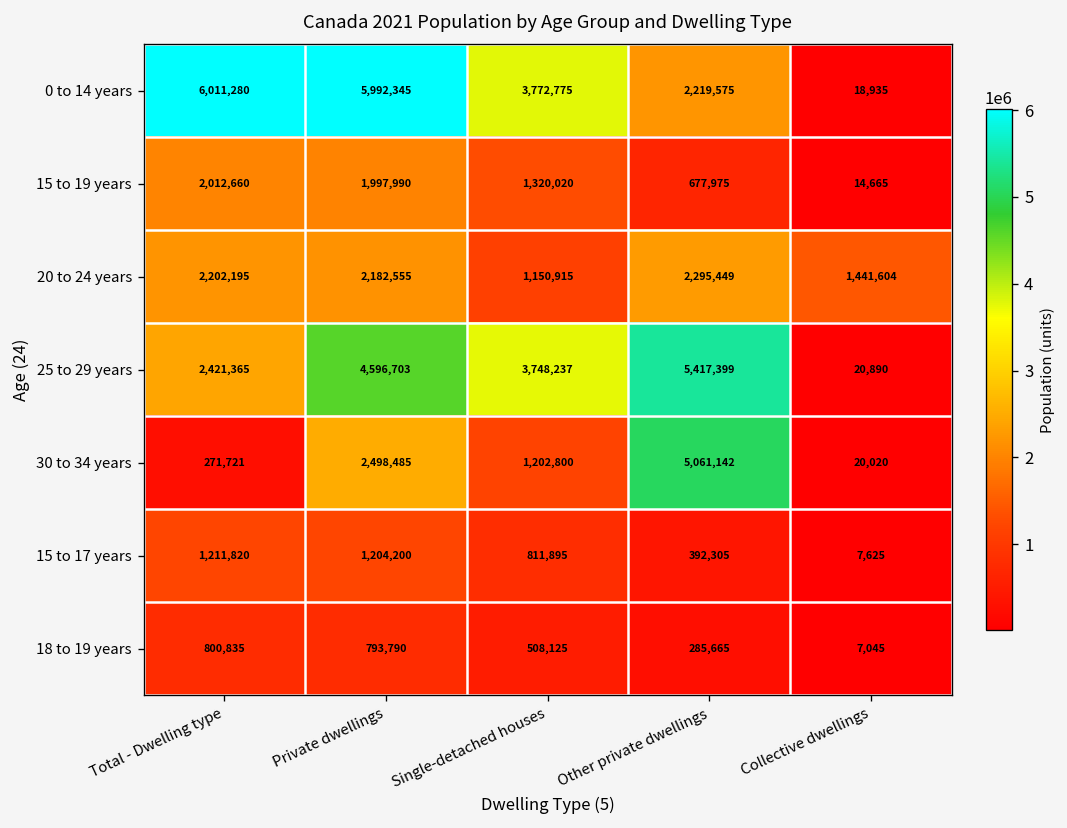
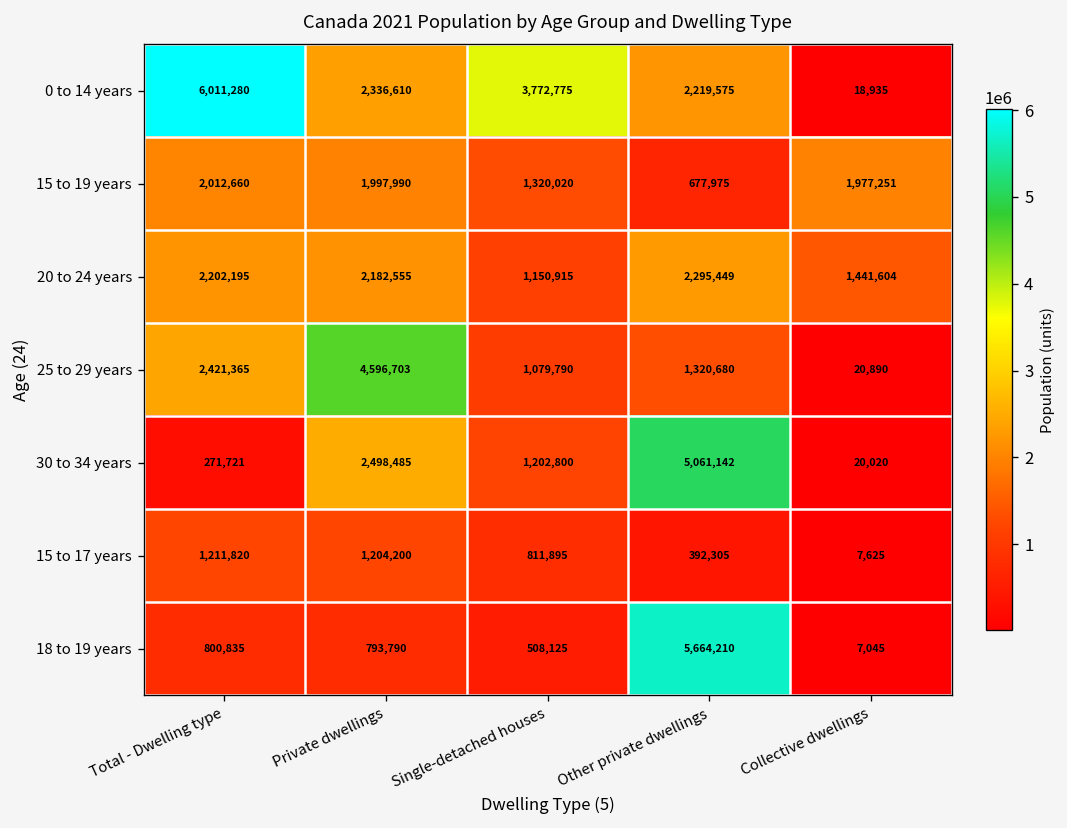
0 to 14 years, Private dwellings: 5,992,345 -> 2,336,610
15 to 19 years, Collective dwellings: 14,665 -> 1,977,251
25 to 29 years, Single-detached houses: 3,748,237 -> 1,079,790
25 to 29 years, Other private dwellings: 5,417,399 -> 1,320,680
18 to 19 years, Other private dwellings: 285,665 -> 5,664,210
